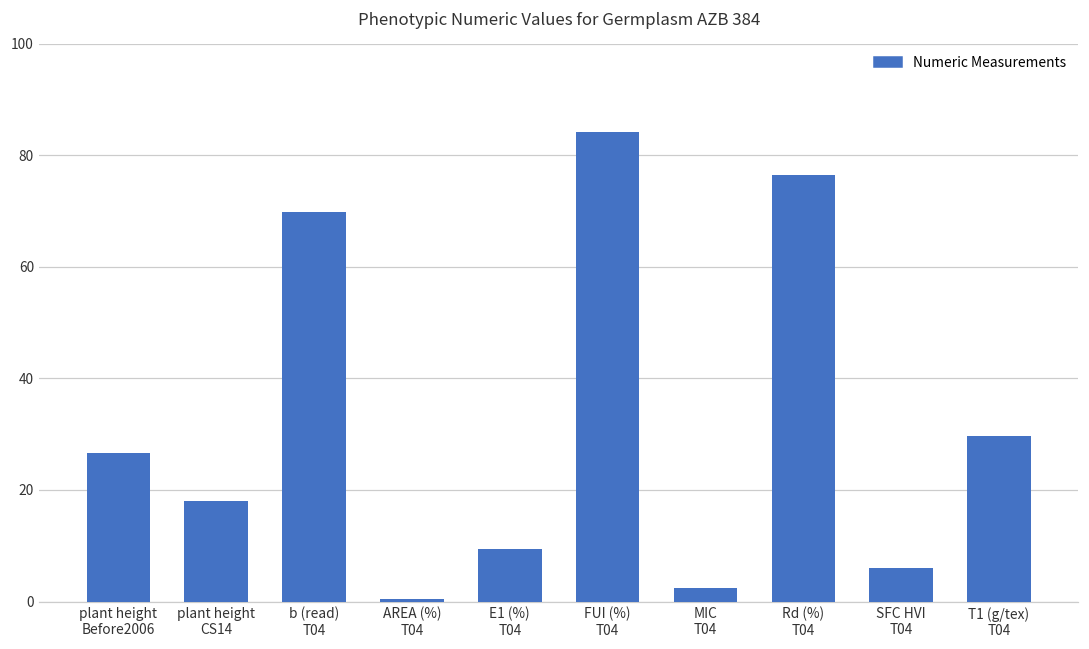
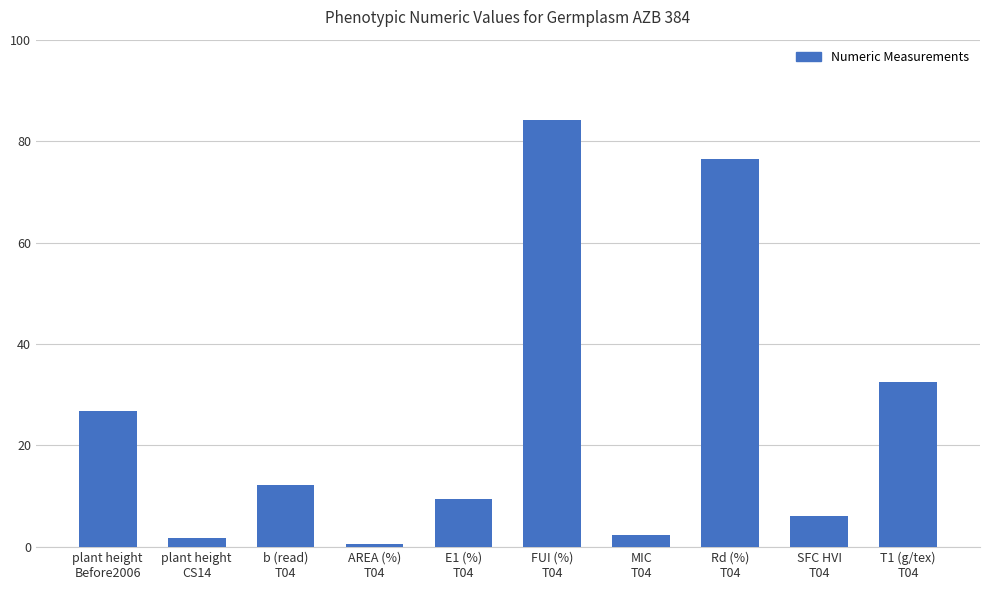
plant height CS14: 18 -> 2
b (read) T04: 70 -> 12
T1 (g/tex) T04: 30 -> 33
